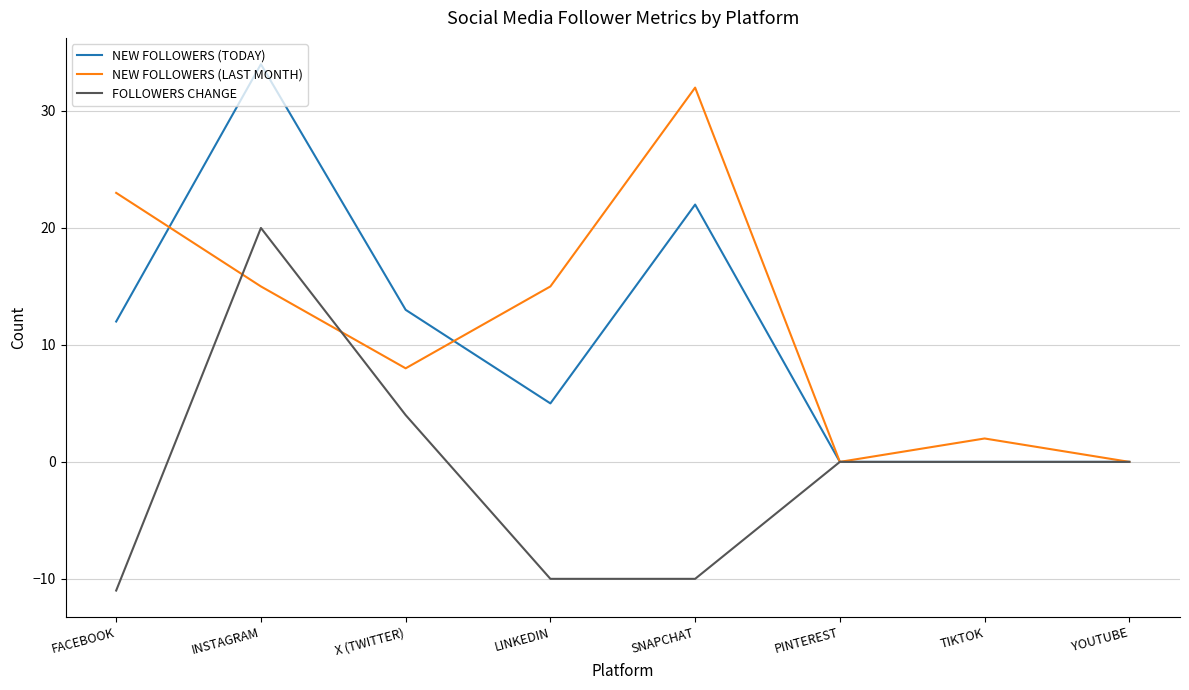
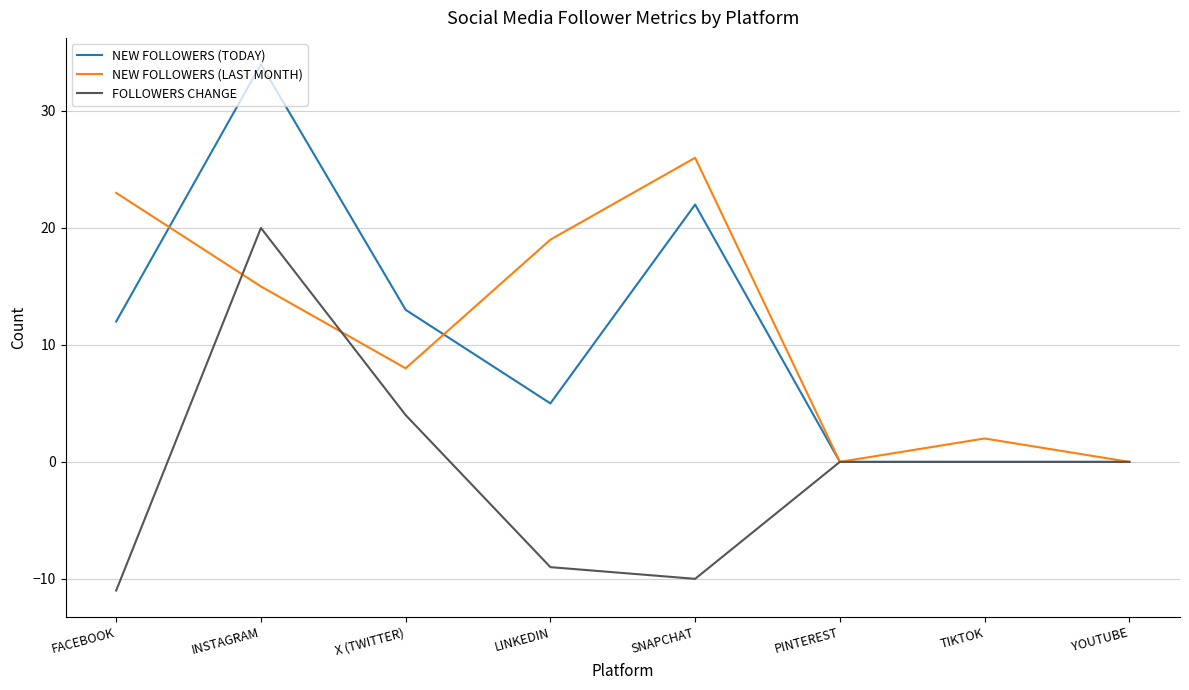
NEW FOLLOWERS (LAST MONTH), LINKEDIN: 15 -> 19
FOLLOWERS CHANGE, LINKEDIN: -10 -> -9
NEW FOLLOWERS (LAST MONTH), SNAPCHAT: 32 -> 26
